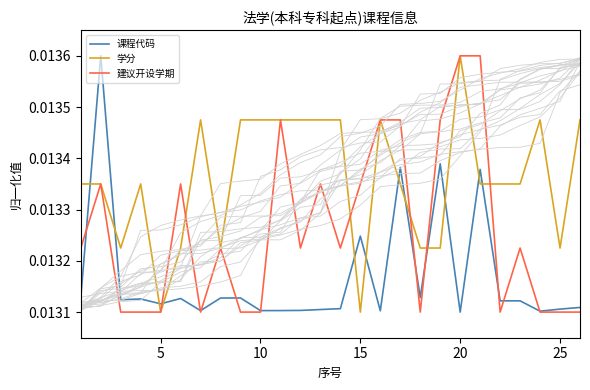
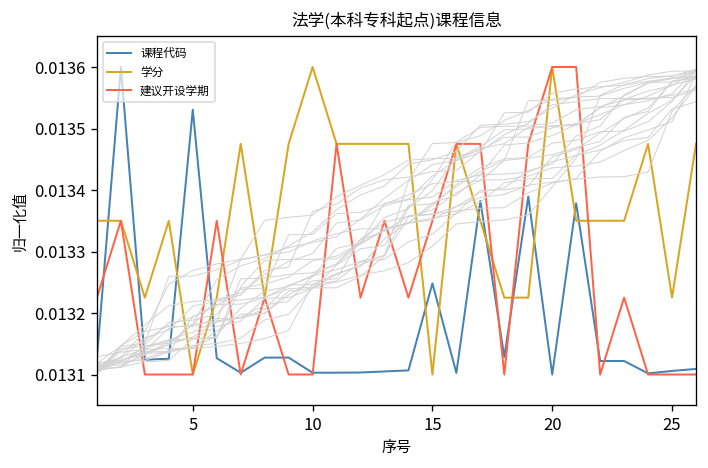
课程代码, 5: 0.01312 -> 0.01353
学分, 10: 0.01347 -> 0.01360
